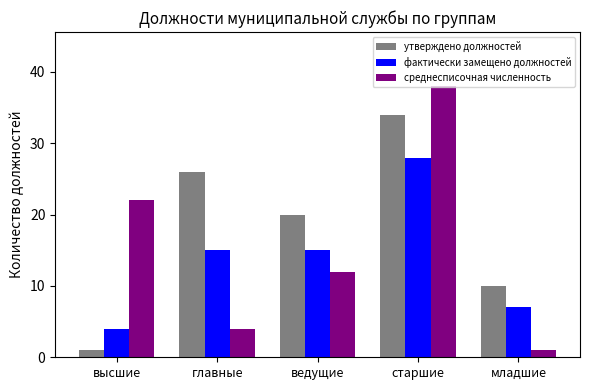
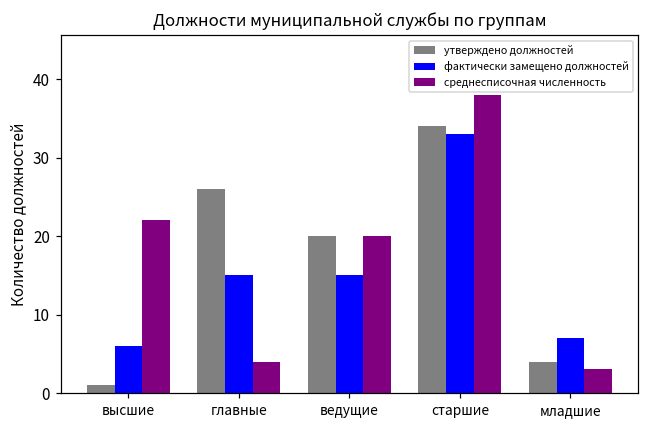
фактически замещено должностей, высшие: 4 -> 6
среднесписочная численность, ведущие: 12 -> 20
фактически замещено должностей, старшие: 28 -> 33
утверждено должностей, младшие: 10 -> 4
среднесписочная численность, младшие: 1 -> 3
